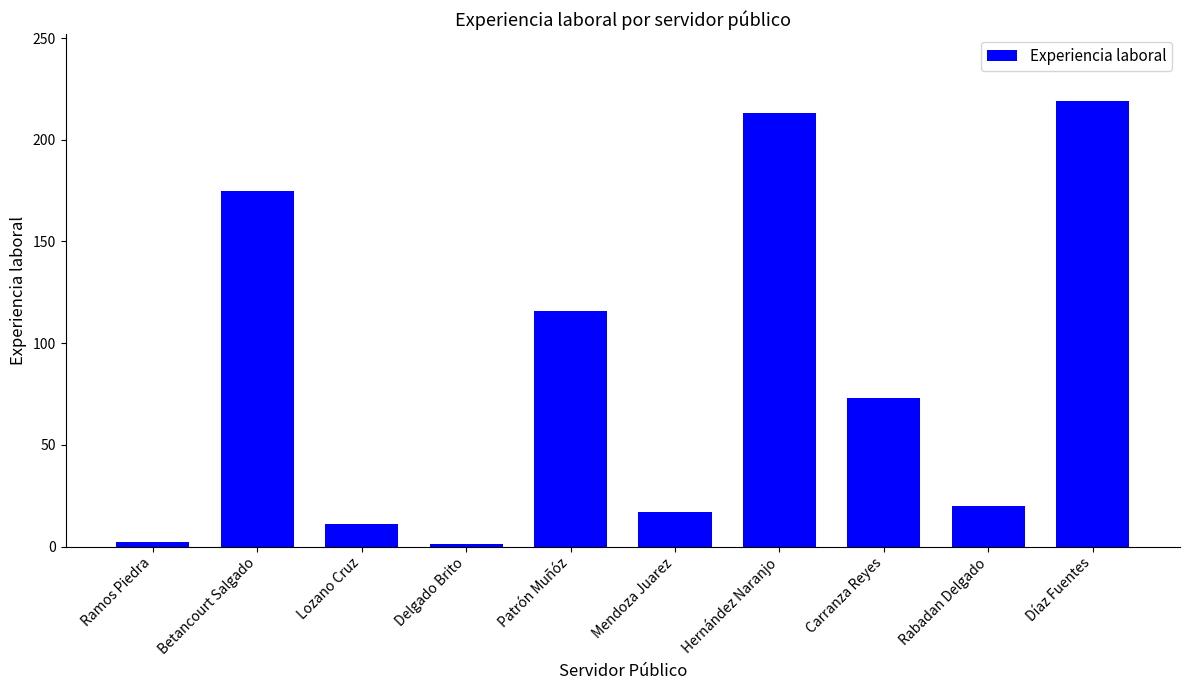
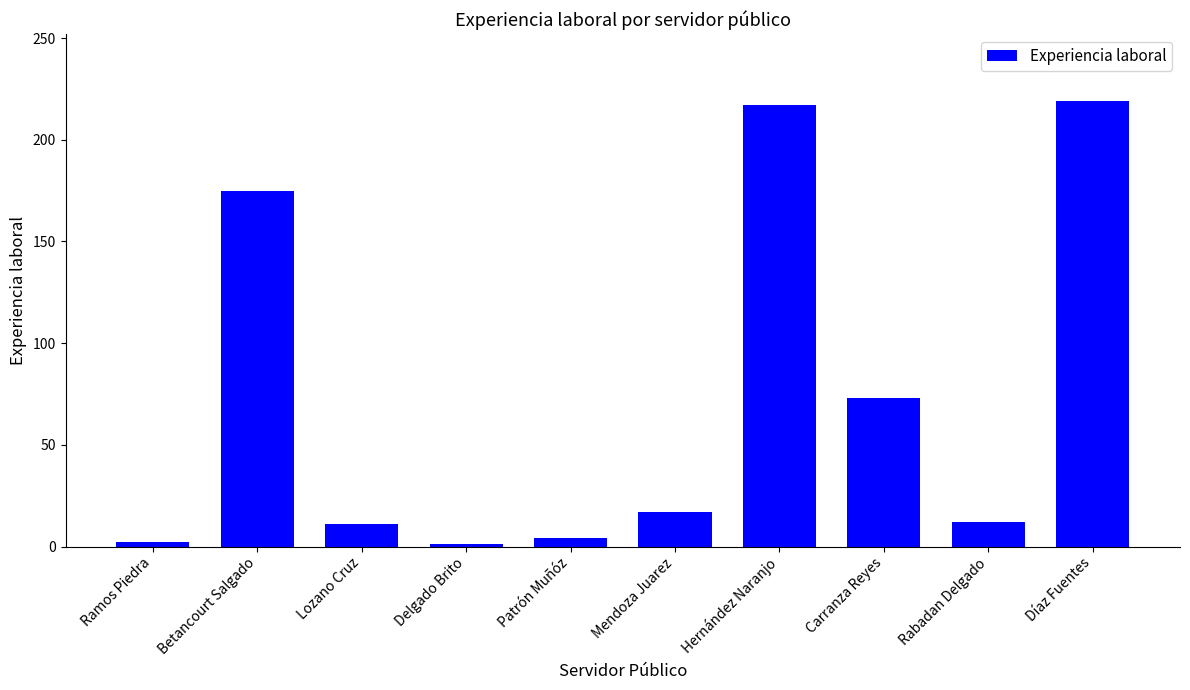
Patrón Muñóz: 116 -> 4
Hernández Naranjo: 213 -> 217
Rabadan Delgado: 20 -> 12
